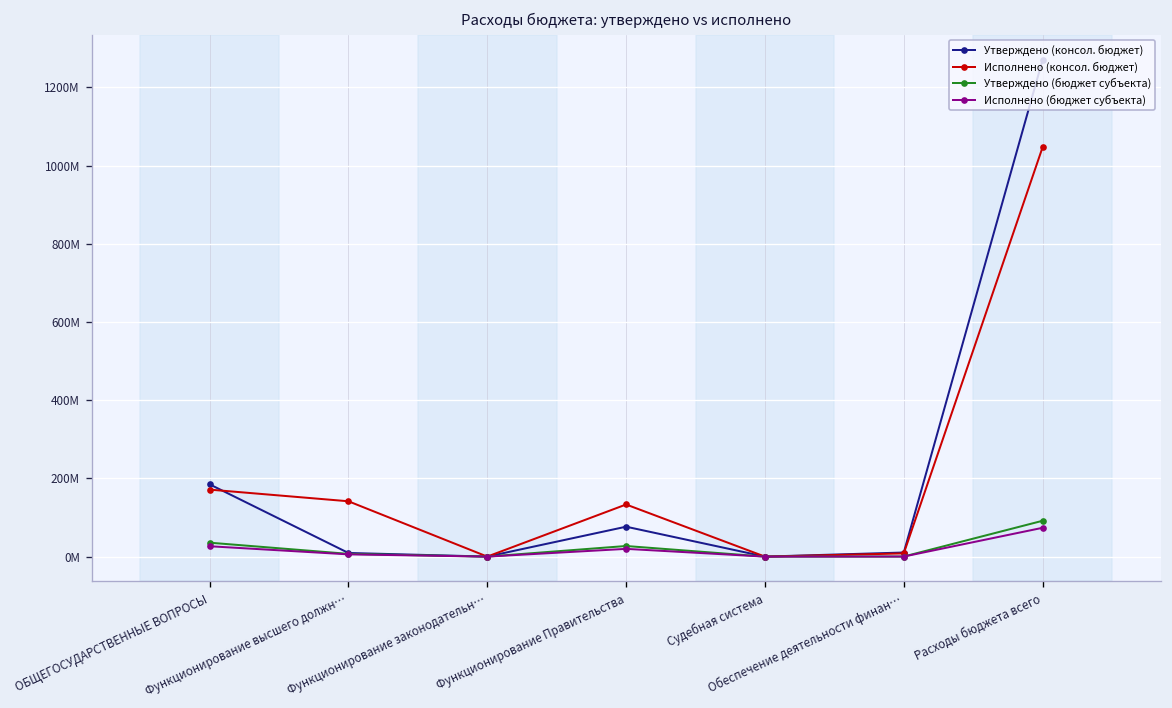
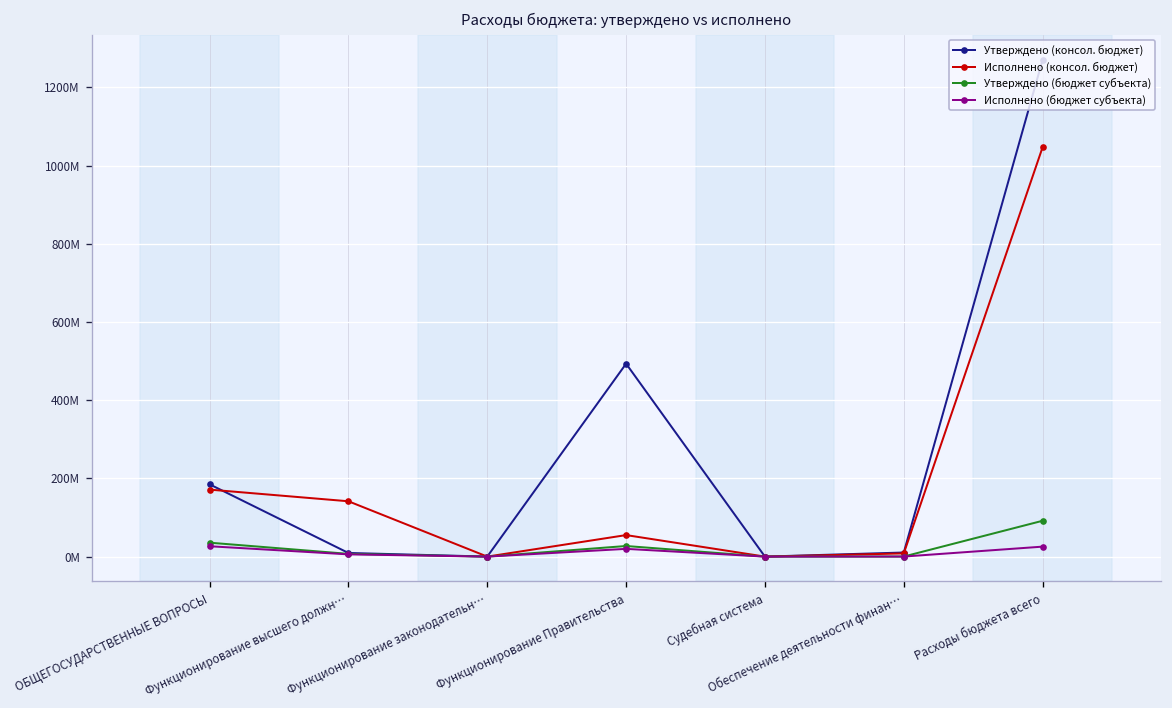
Утверждено (консол. бюджет), Функционирование Правительства: 80000000 -> 490000000
Исполнено (консол. бюджет), Функционирование Правительства: 130000000 -> 60000000
Исполнено (бюджет субъекта), Расходы бюджета всего: 70000000 -> 30000000
